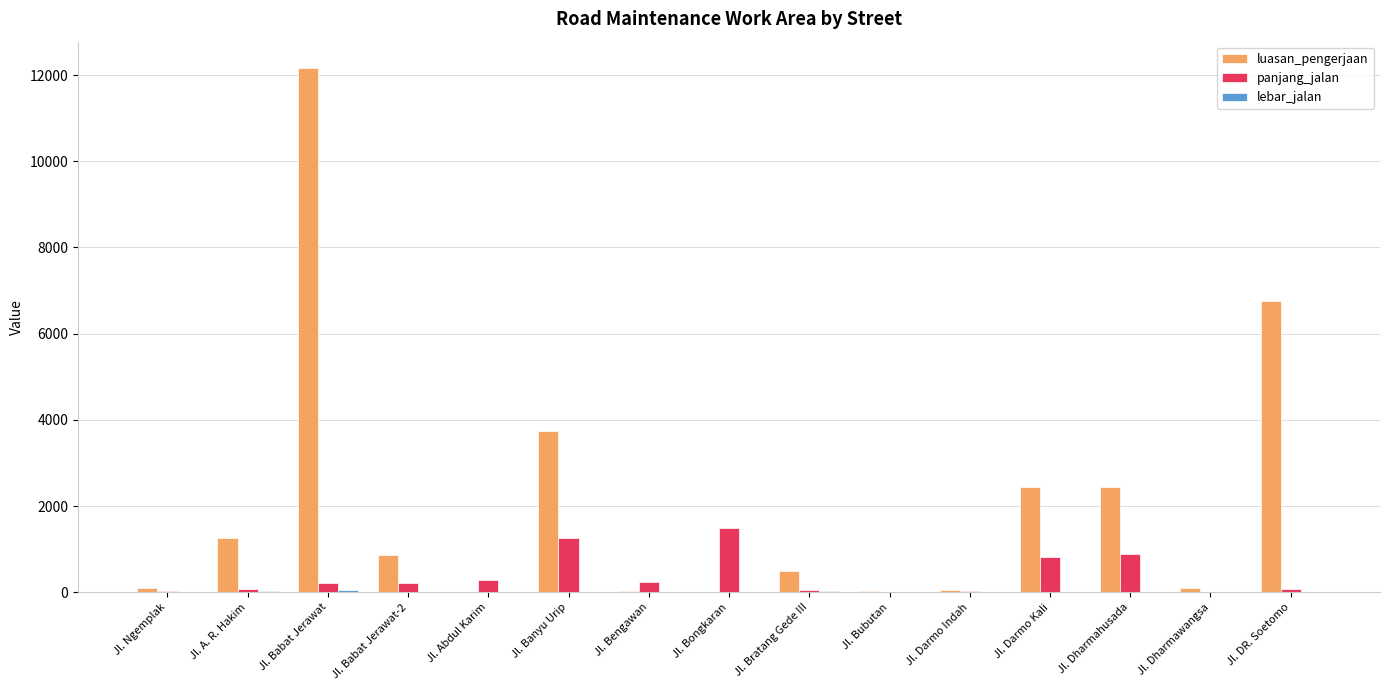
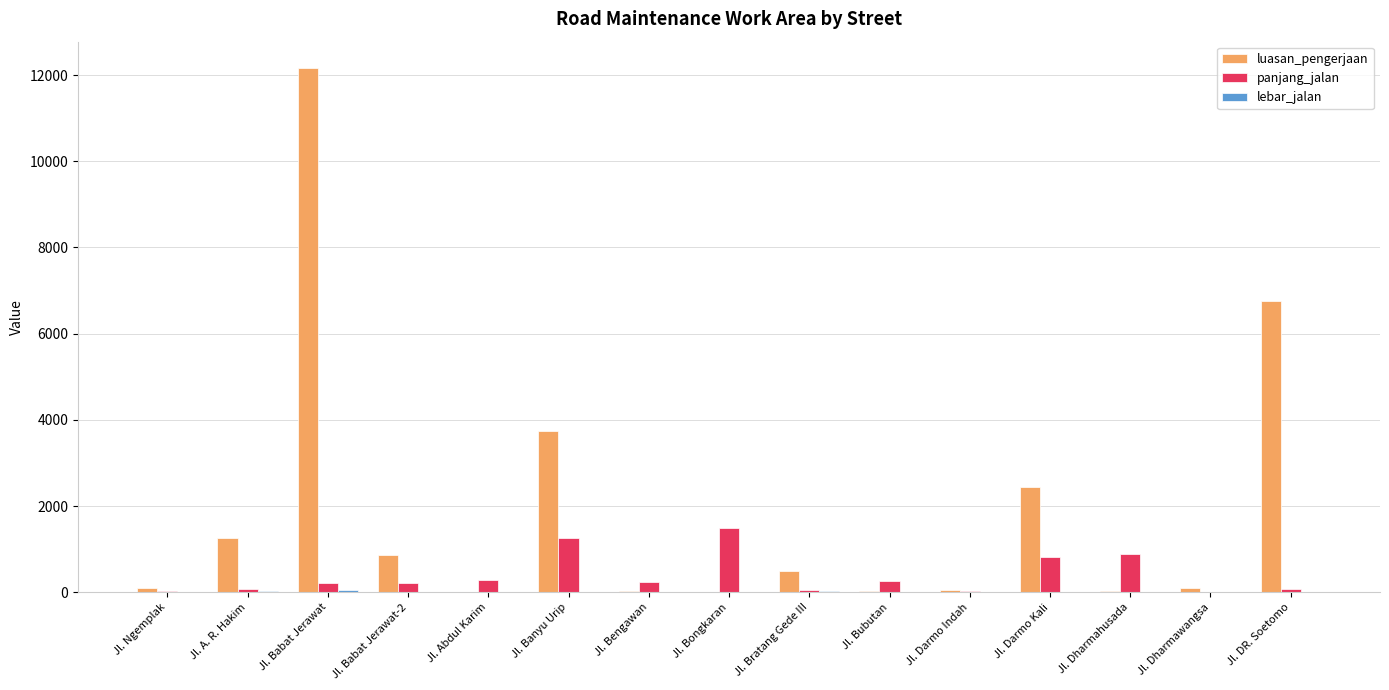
panjang_jalan, Jl. Bubutan: 0 -> 300
luasan_pengerjaan, Jl. Dharmahusada: 2500 -> 0
